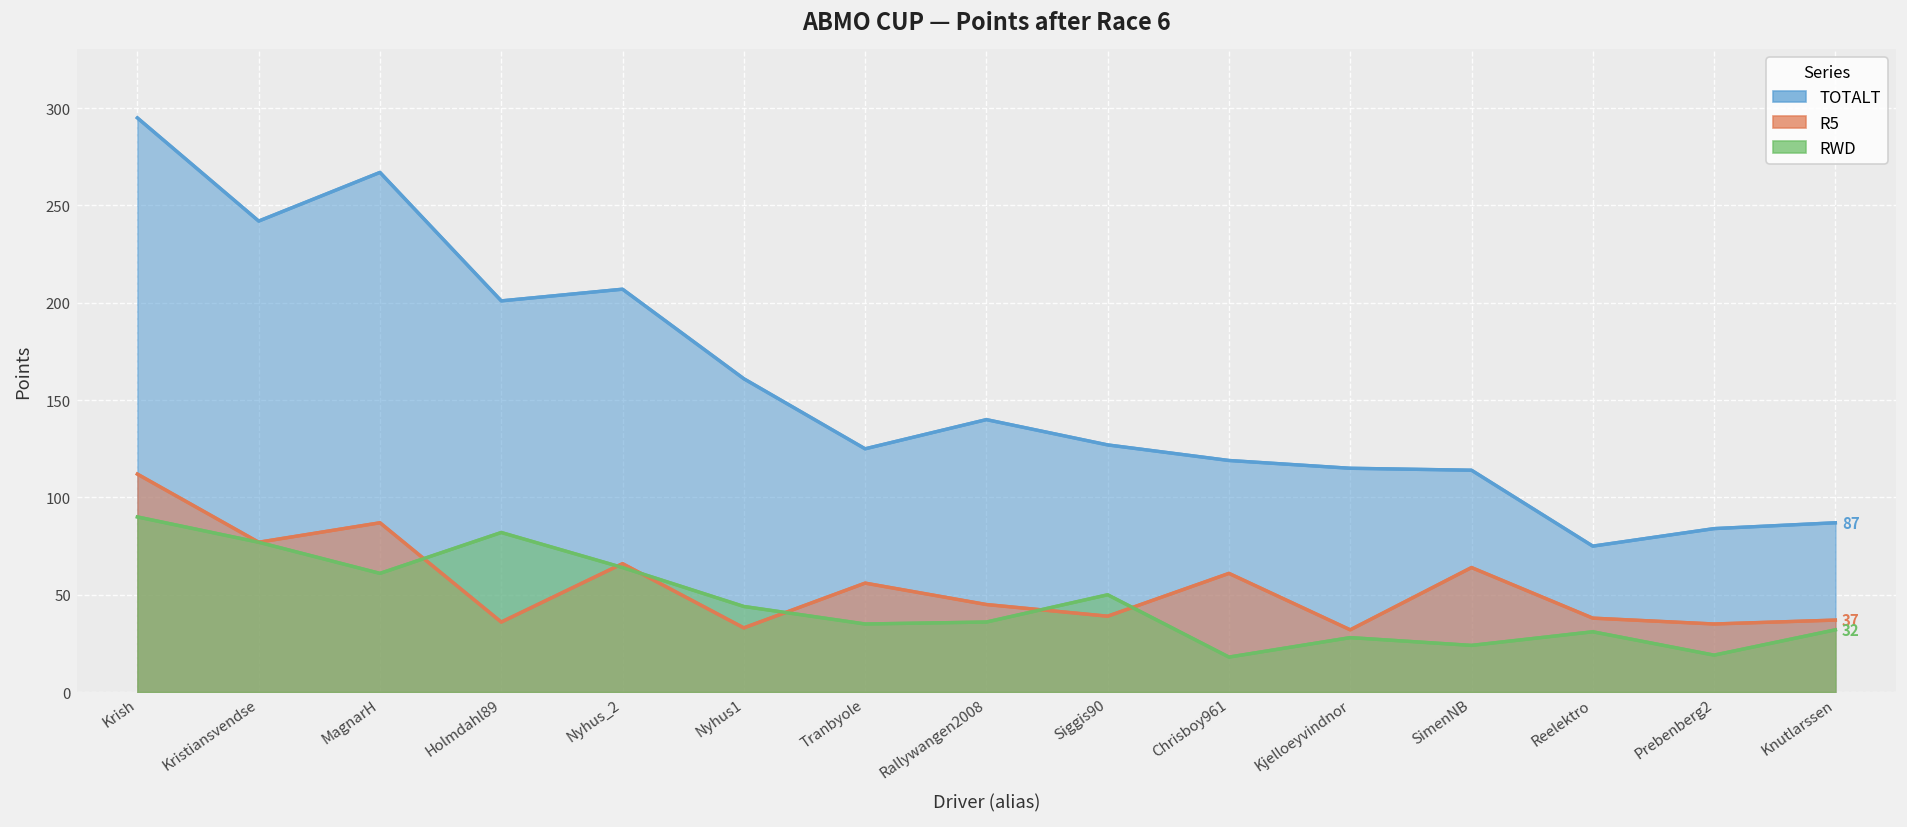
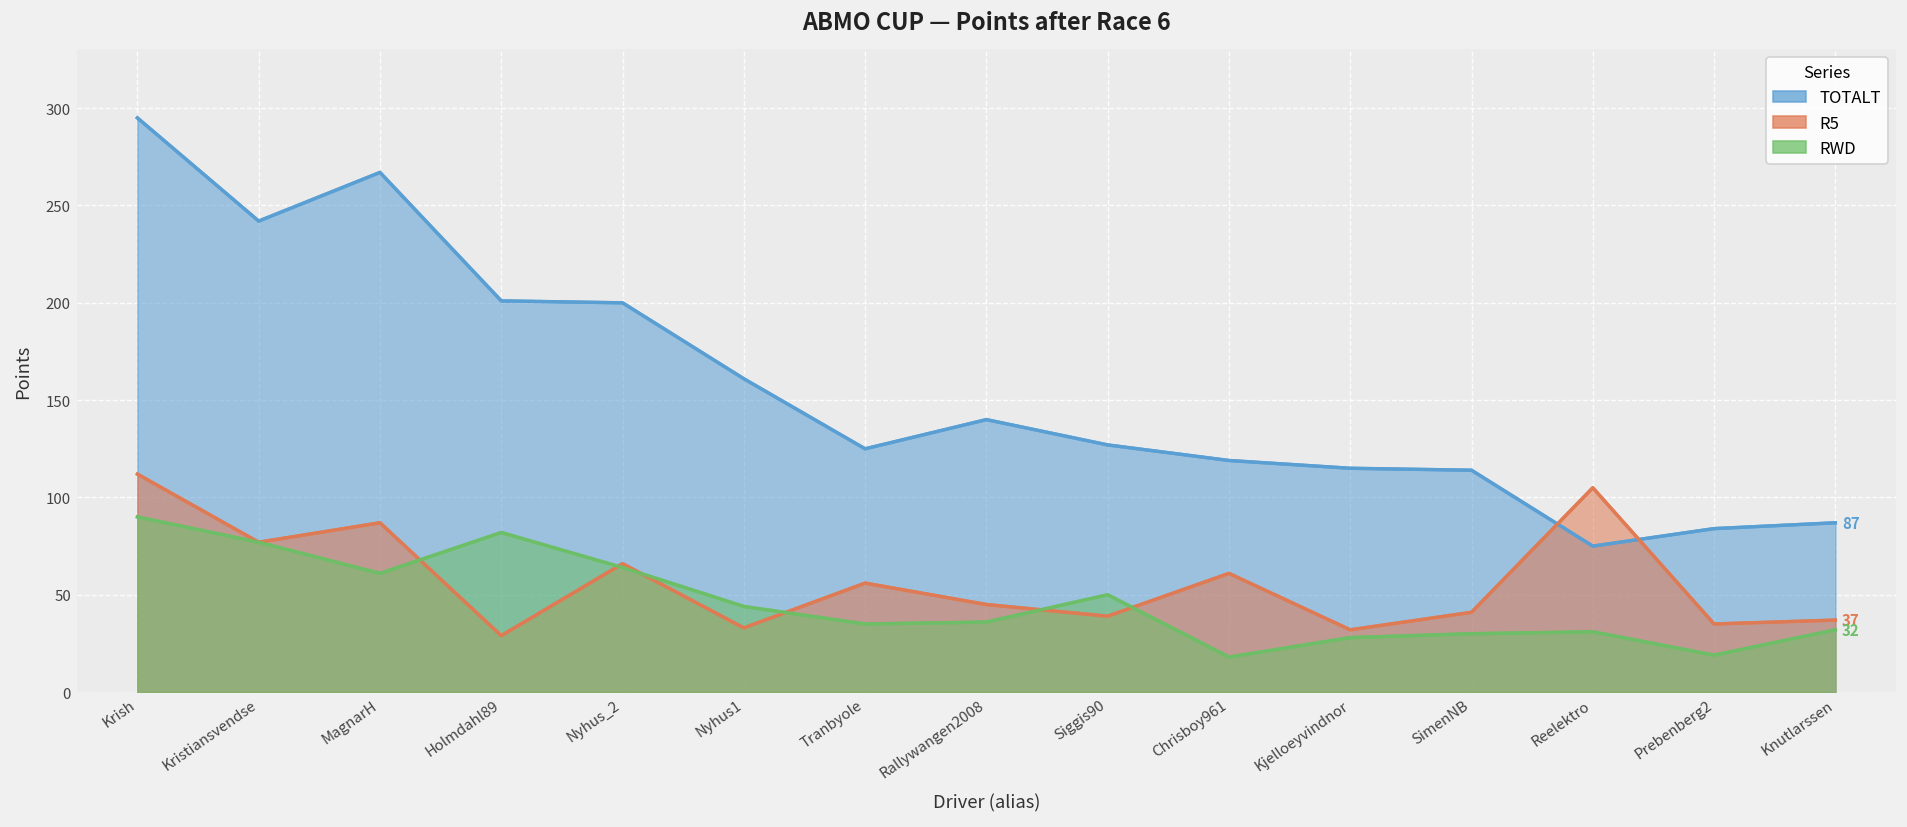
R5, Holmdahl89: 36 -> 29
TOTALT, Nyhus_2: 207 -> 200
R5, SimenNB: 64 -> 41
RWD, SimenNB: 24 -> 30
R5, Reelektro: 38 -> 105
